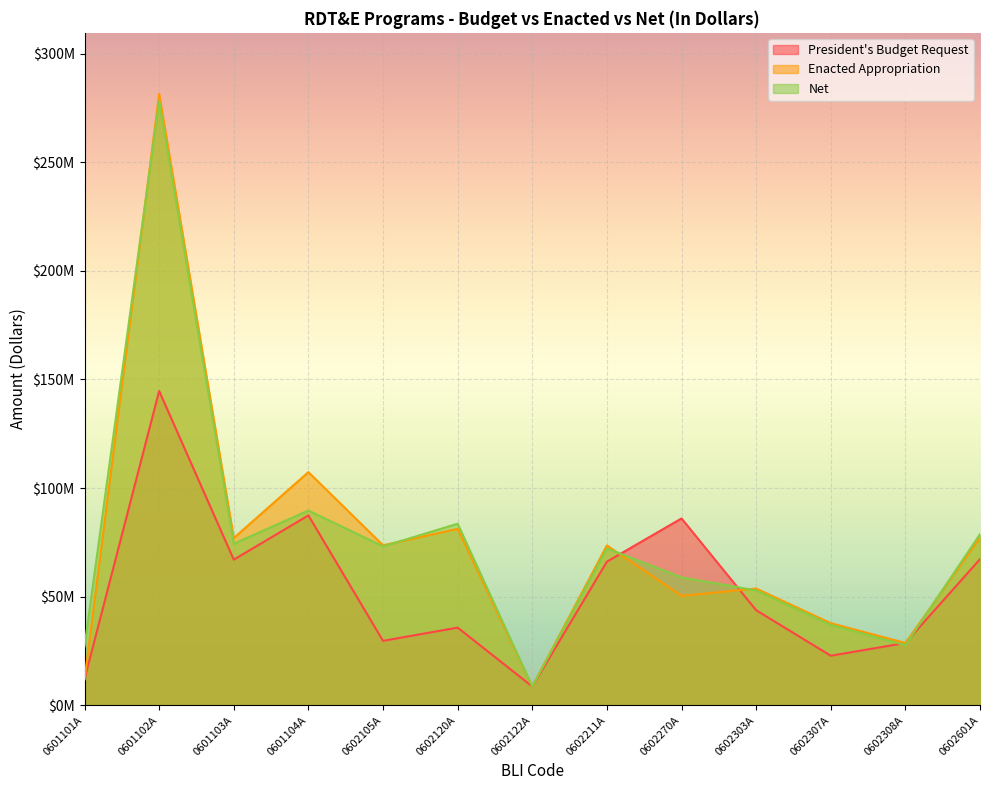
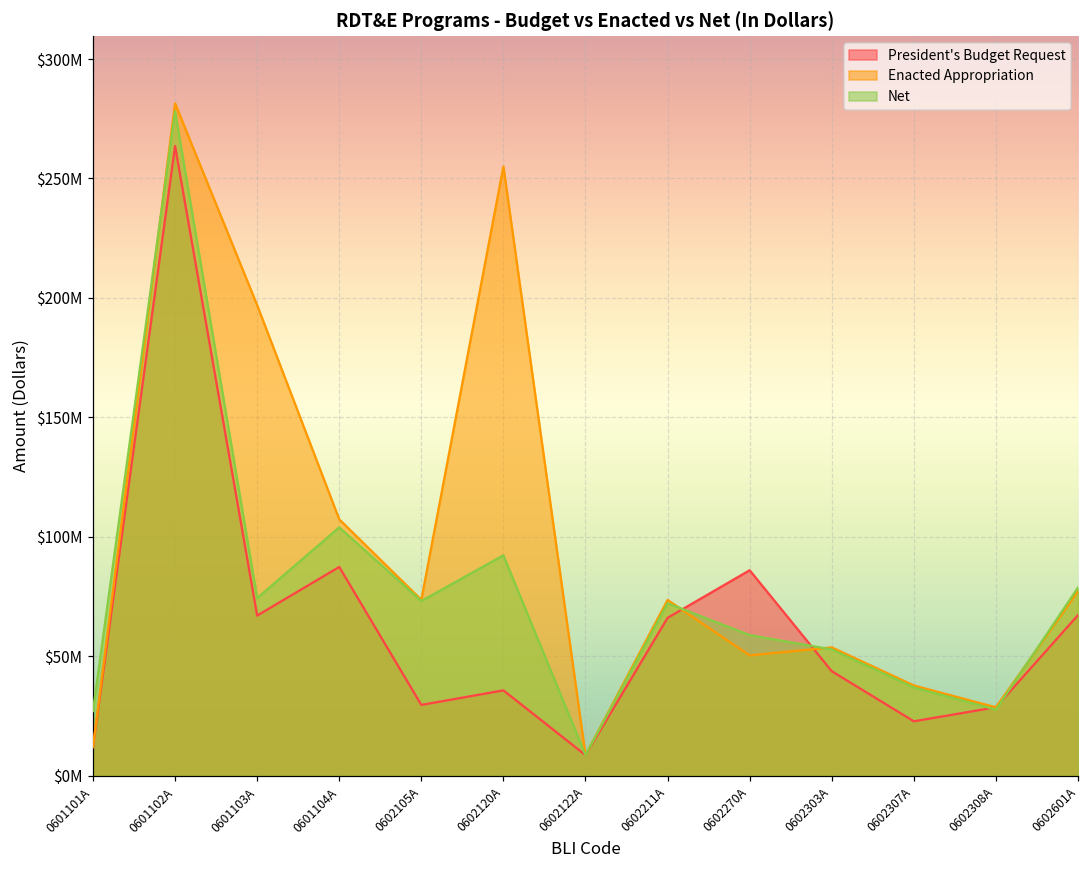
President's Budget Request, 0601102A: $145000000 -> $264000000
Enacted Appropriation, 0601103A: $77000000 -> $197000000
Net, 0601104A: $90000000 -> $104000000
Enacted Appropriation, 0602120A: $81000000 -> $255000000
Net, 0602120A: $84000000 -> $92000000
